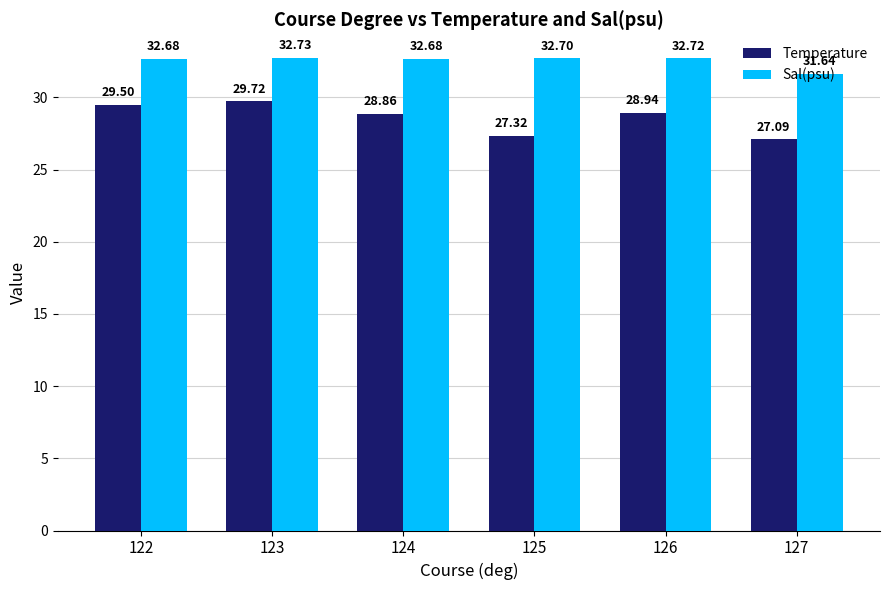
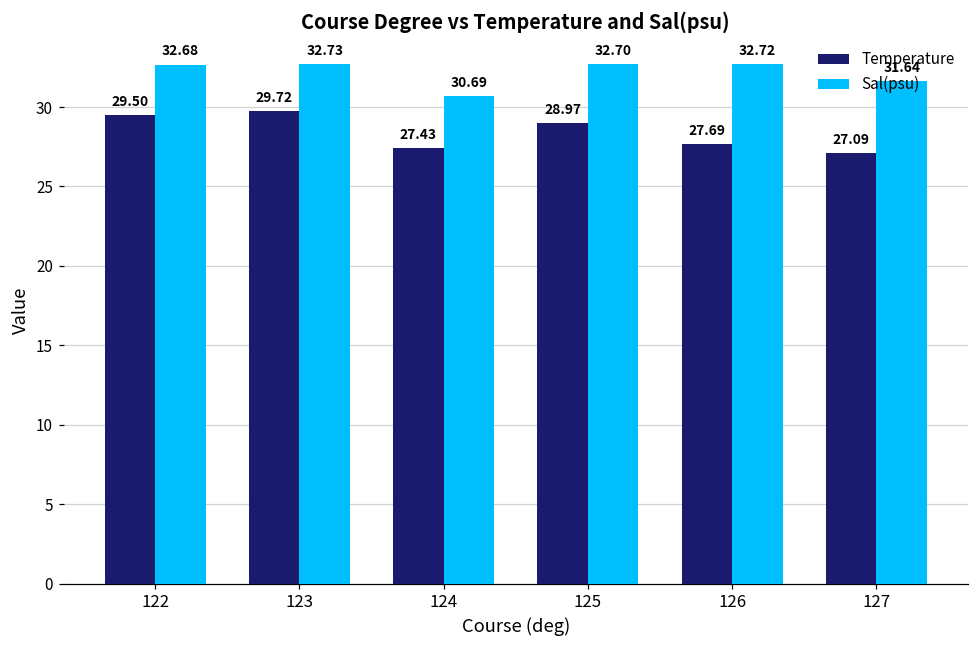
Temperature, 124: 28.86 -> 27.43
Sal(psu), 124: 32.68 -> 30.69
Temperature, 125: 27.32 -> 28.97
Temperature, 126: 28.94 -> 27.69
